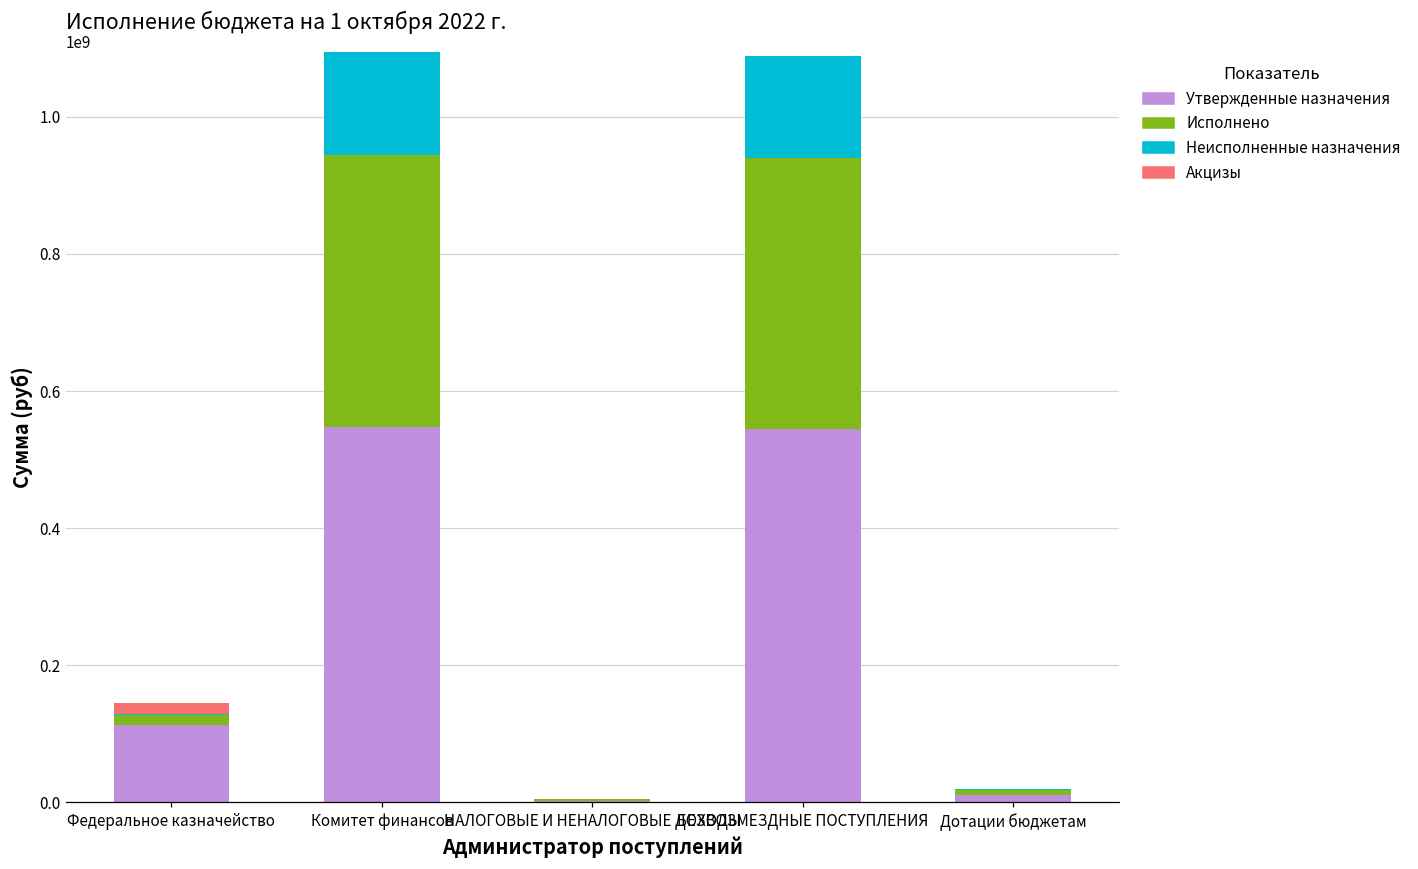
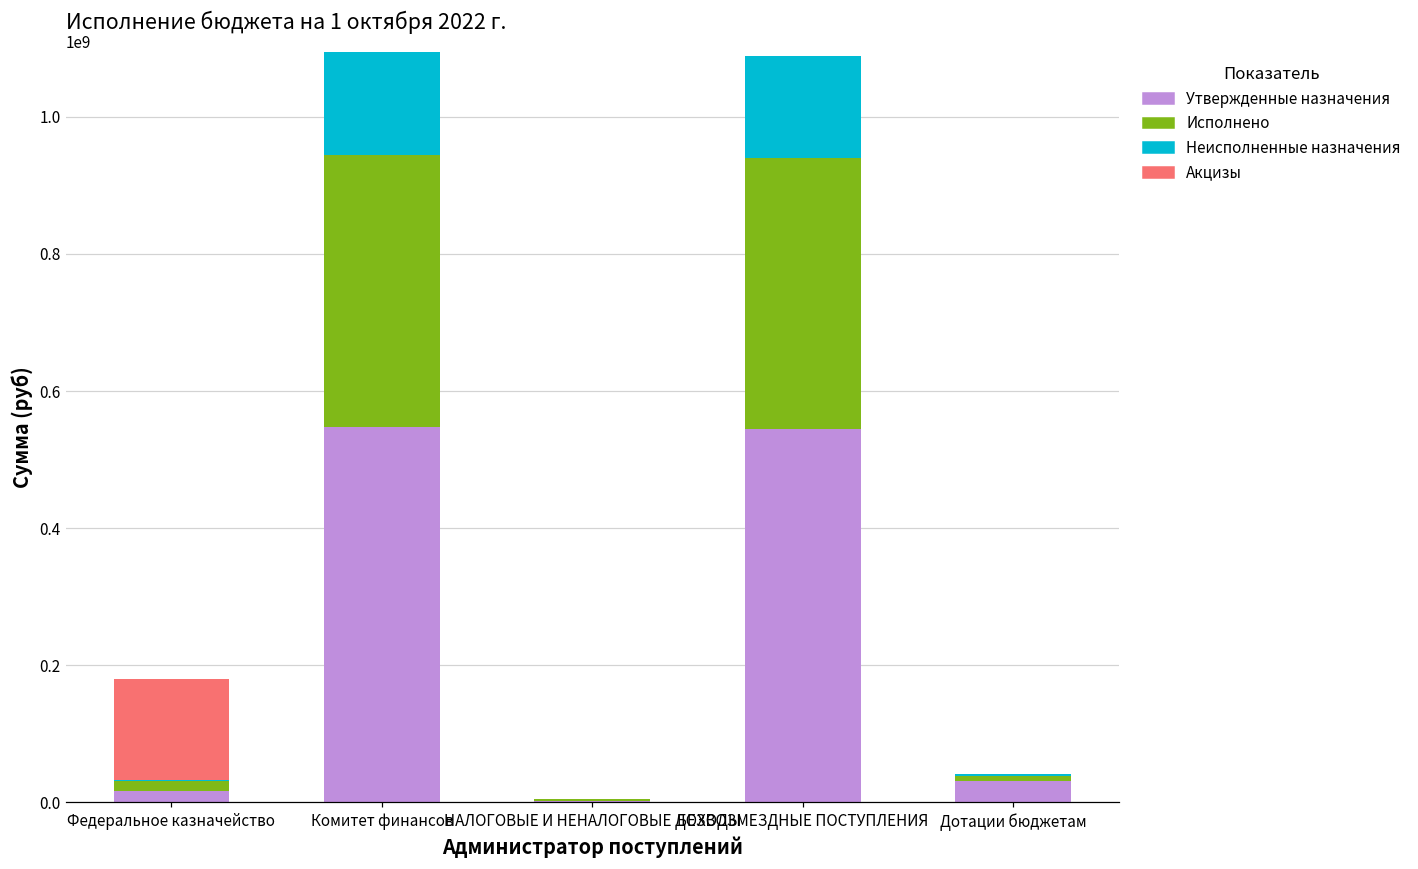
Утвержденные назначения, Федеральное казначейство: 110000000 -> 20000000
Акцизы, Федеральное казначейство: 20000000 -> 150000000
Утвержденные назначения, Дотации бюджетам: 10000000 -> 30000000
